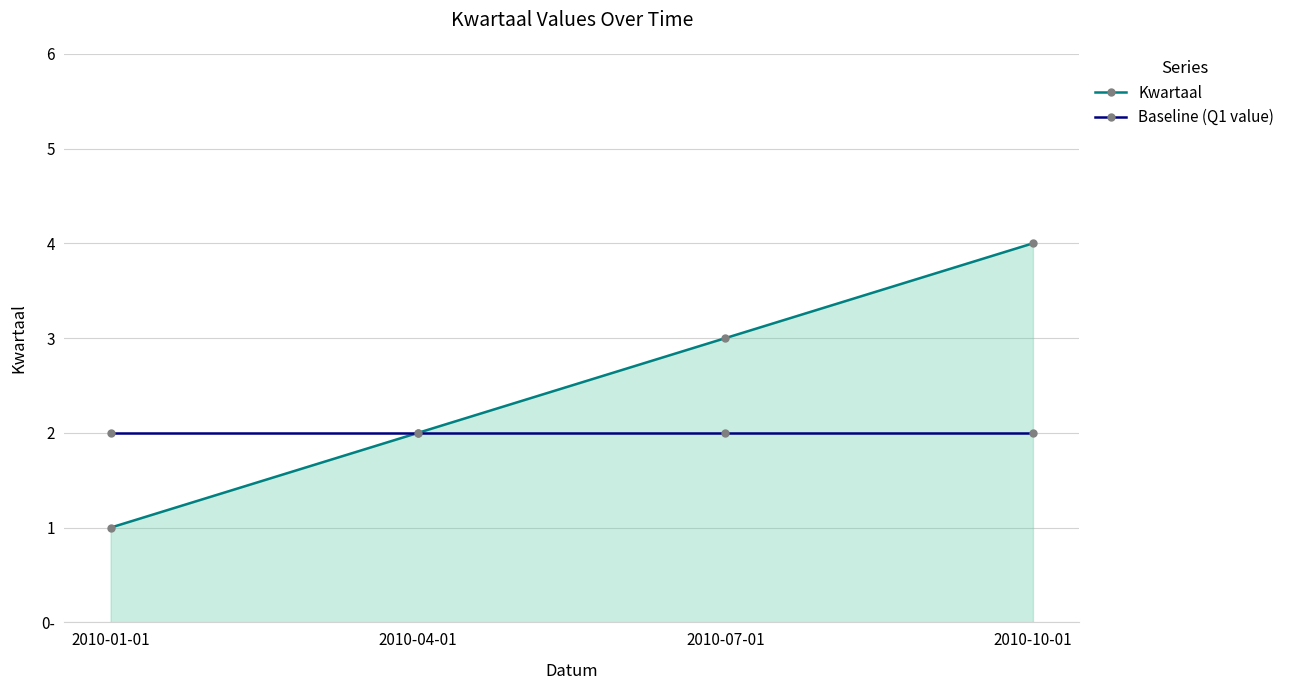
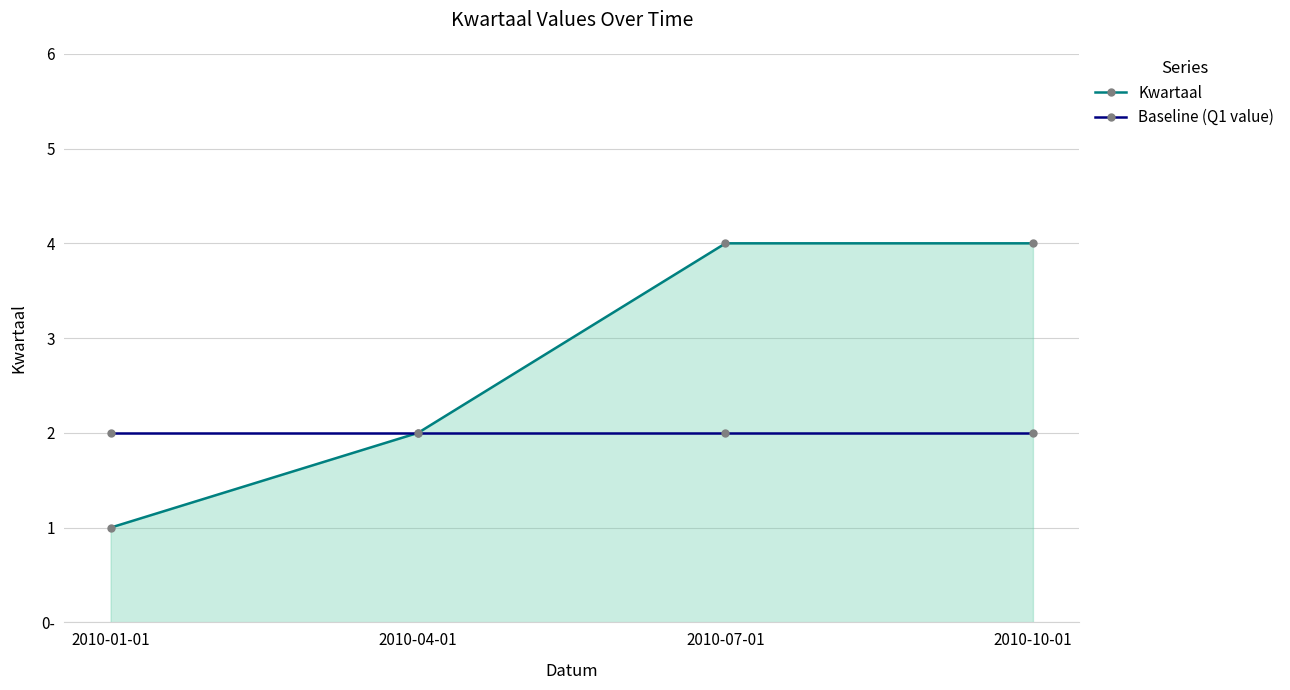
Kwartaal, 2010-07-01: 3 -> 4
